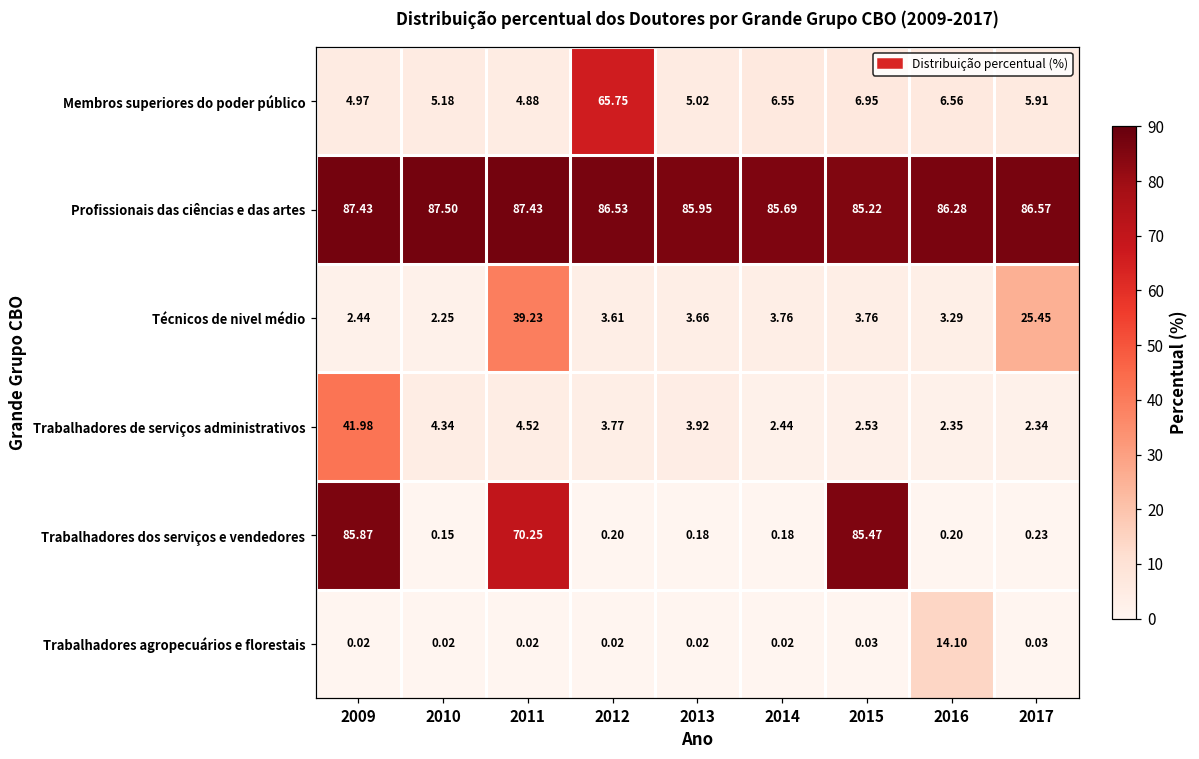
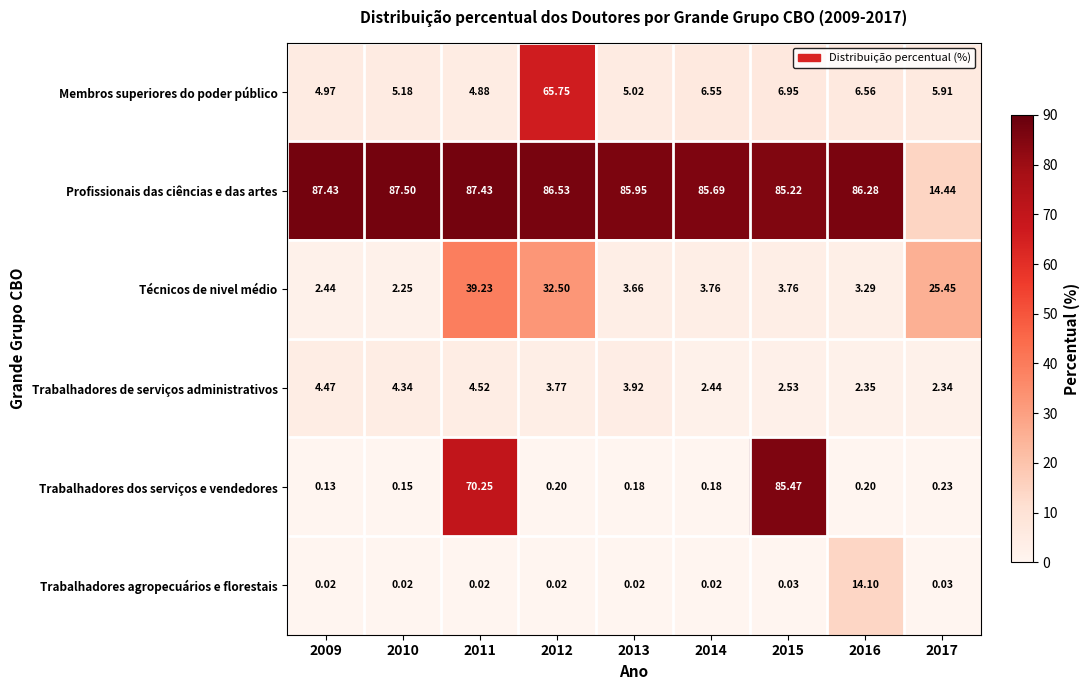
Profissionais das ciências e das artes, 2017: 86.57 -> 14.44
Técnicos de nivel médio, 2012: 3.61 -> 32.50
Trabalhadores de serviços administrativos, 2009: 41.98 -> 4.47
Trabalhadores dos serviços e vendedores, 2009: 85.87 -> 0.13
